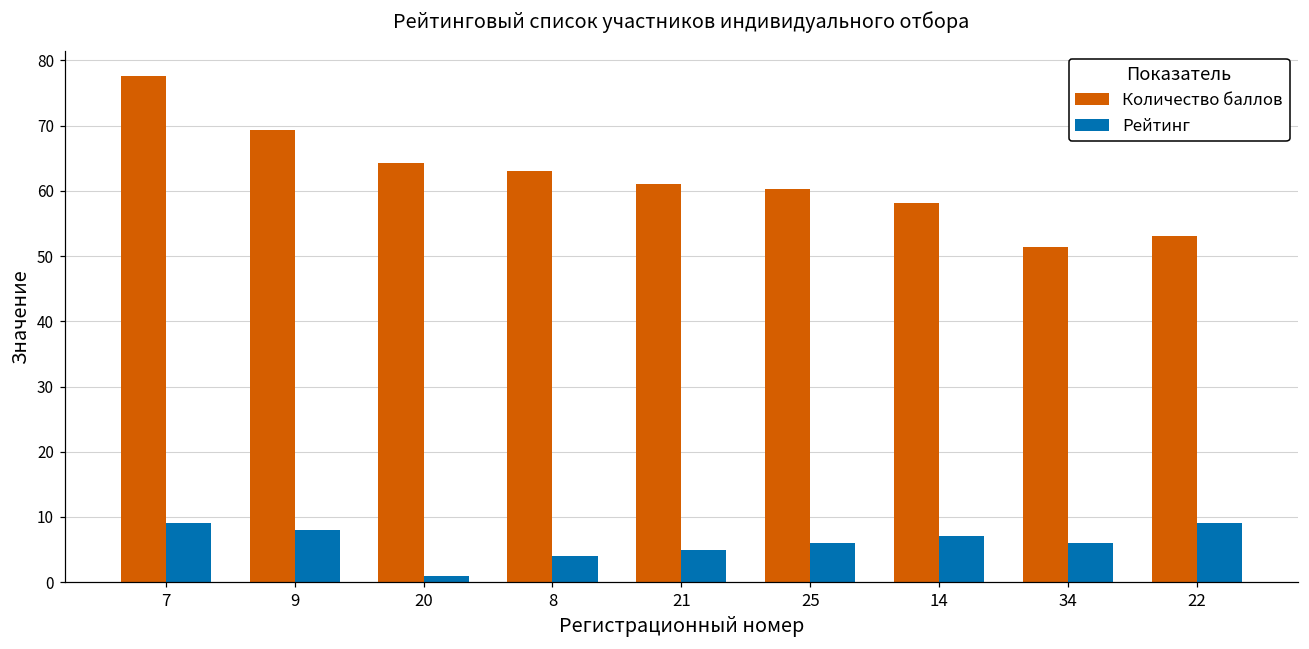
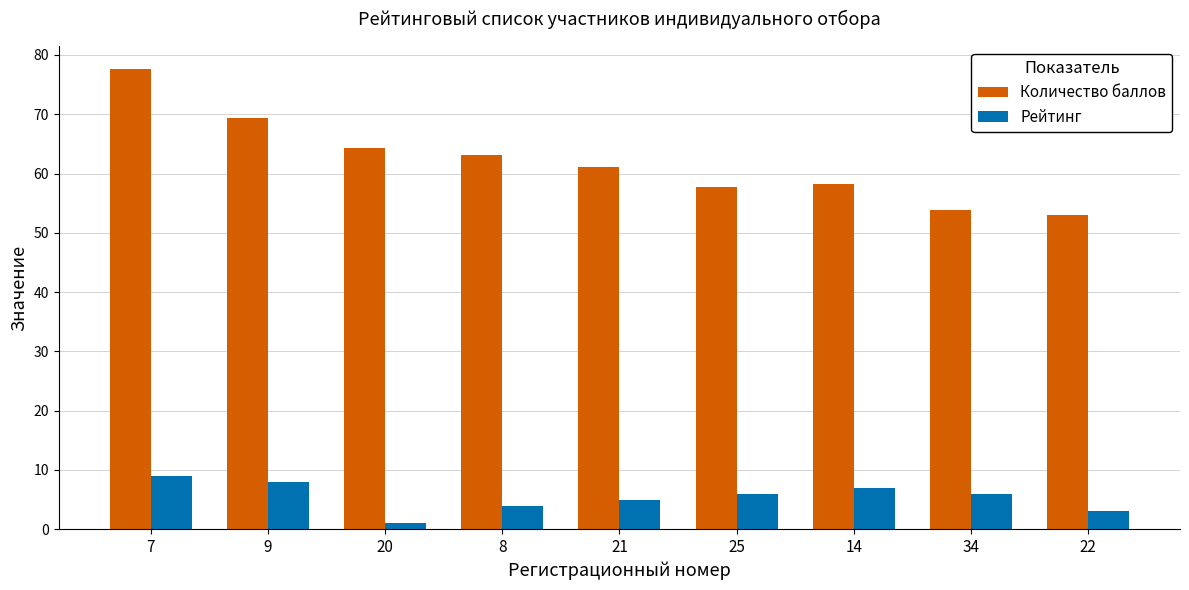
Количество баллов, 25: 60 -> 58
Количество баллов, 34: 51 -> 54
Рейтинг, 22: 9 -> 3
